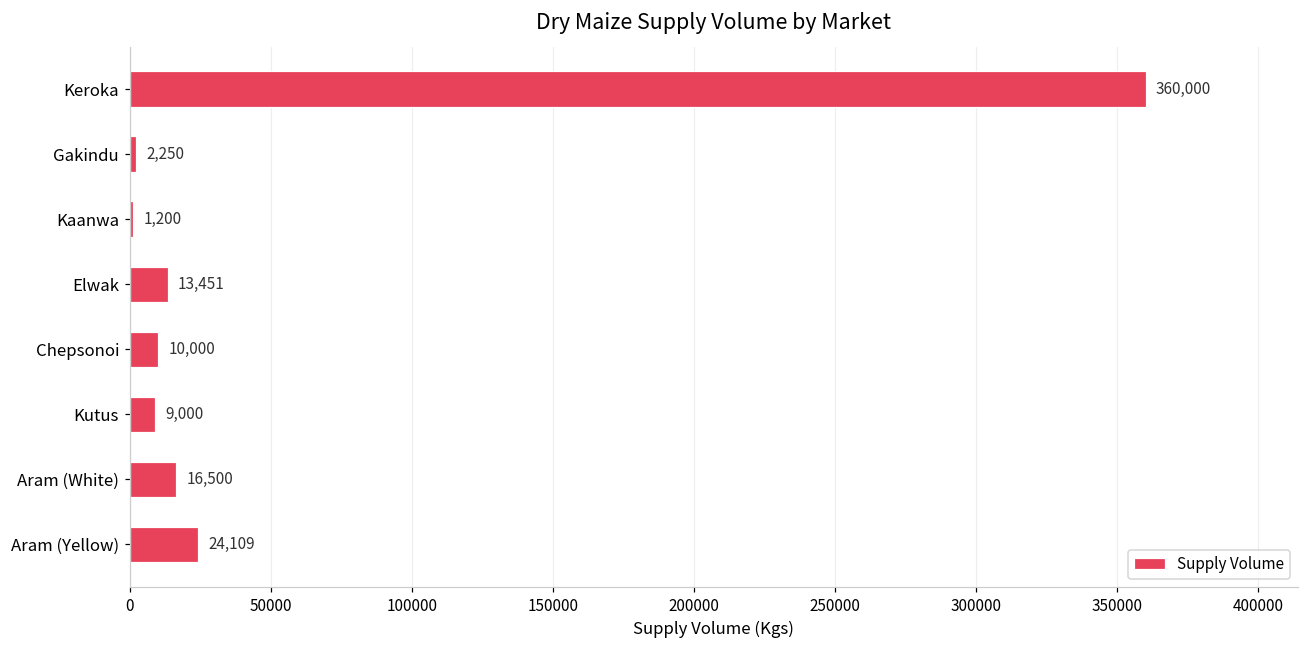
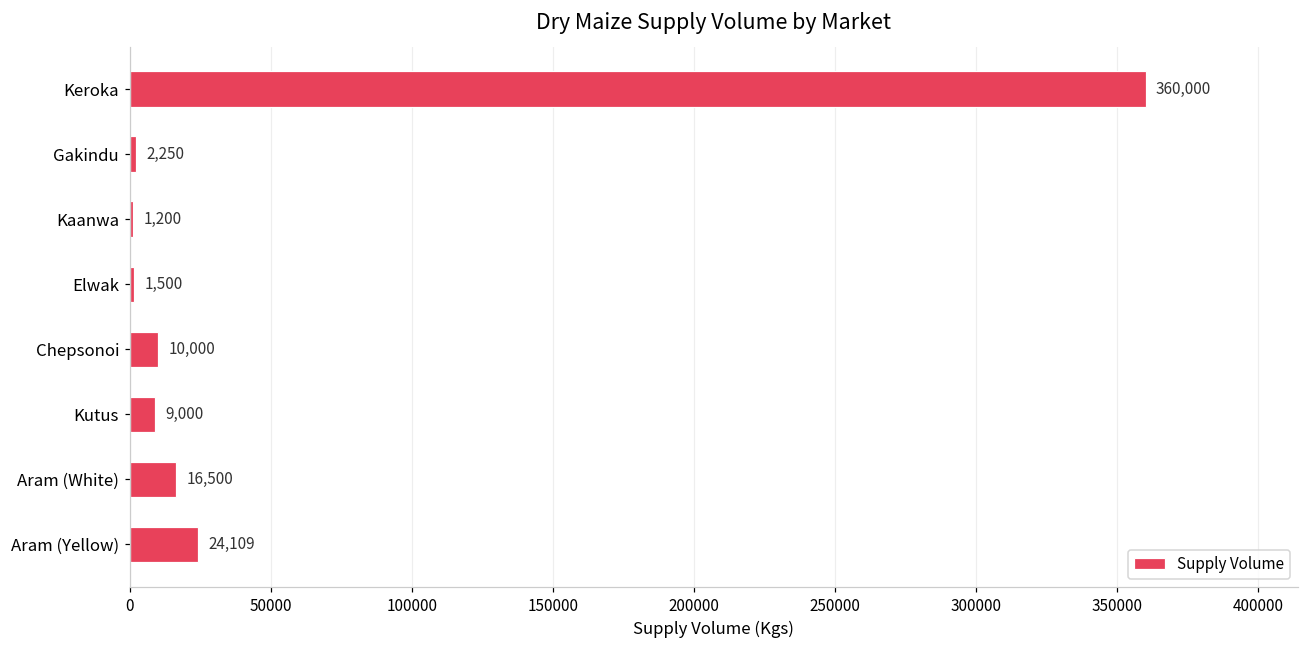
Elwak: 13,451 -> 1,500
